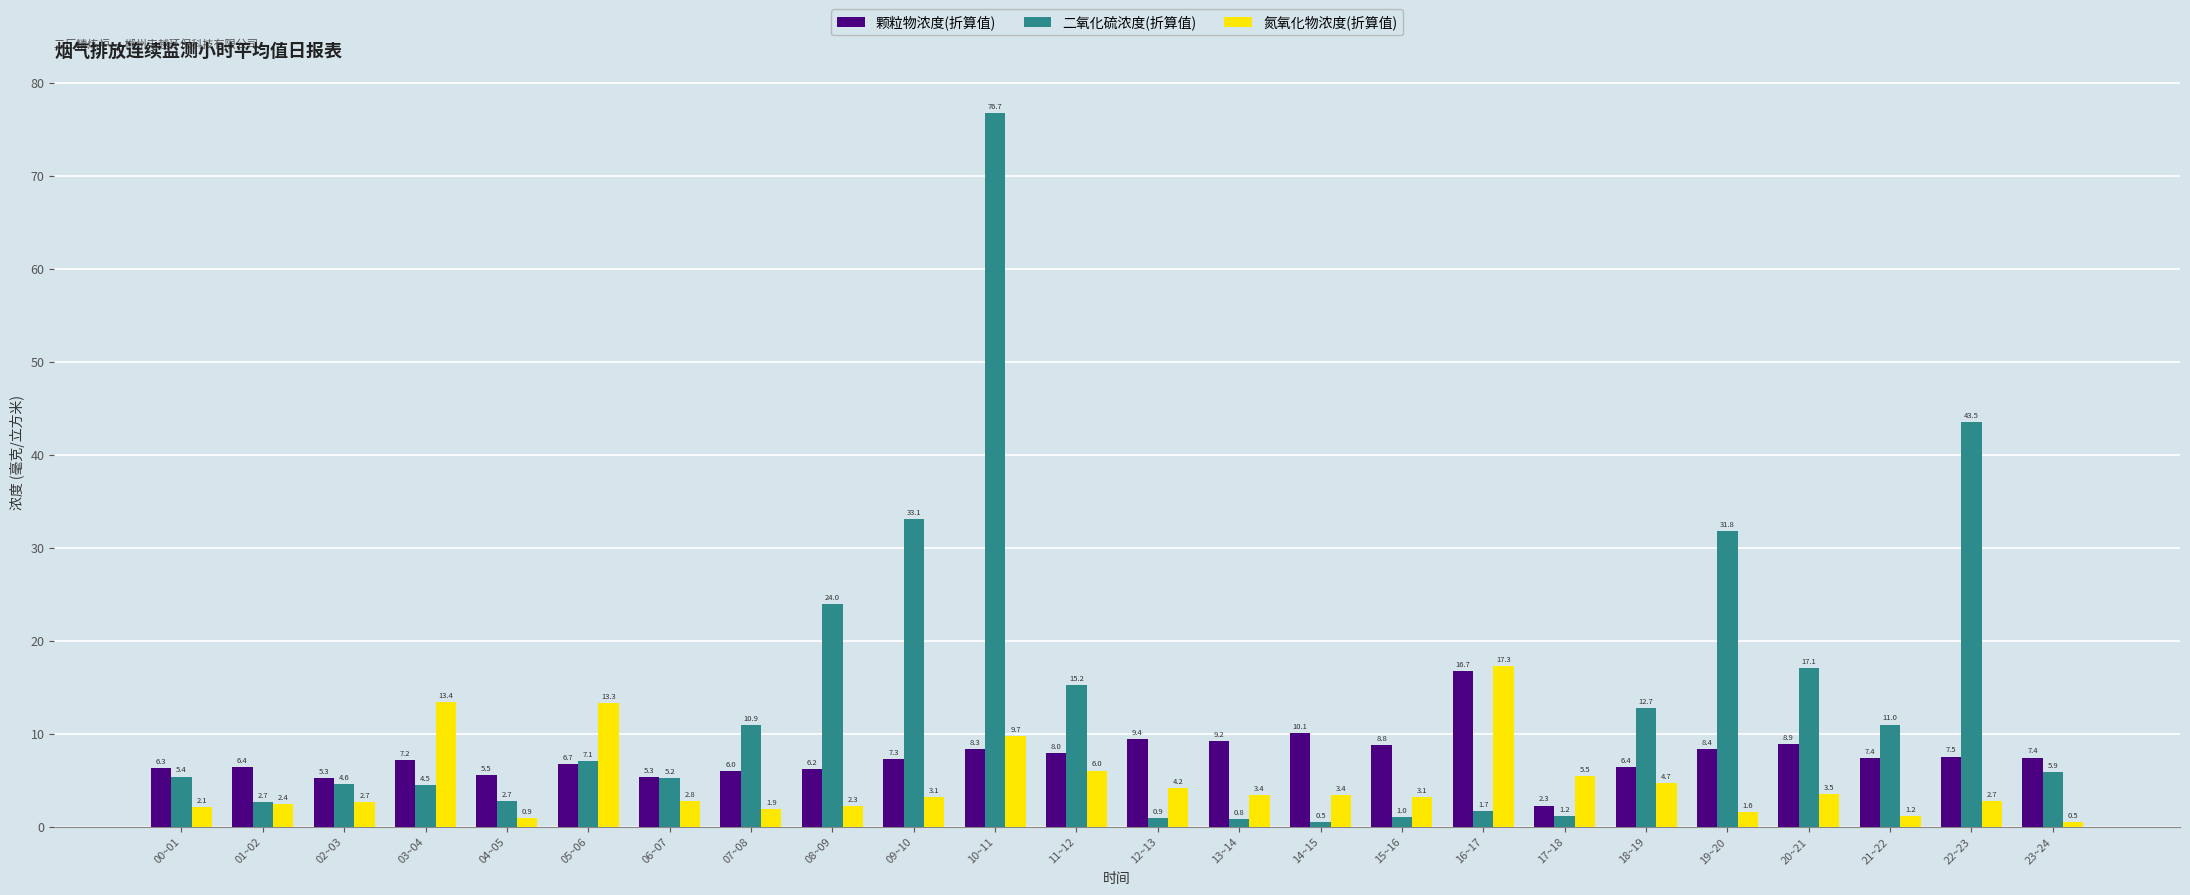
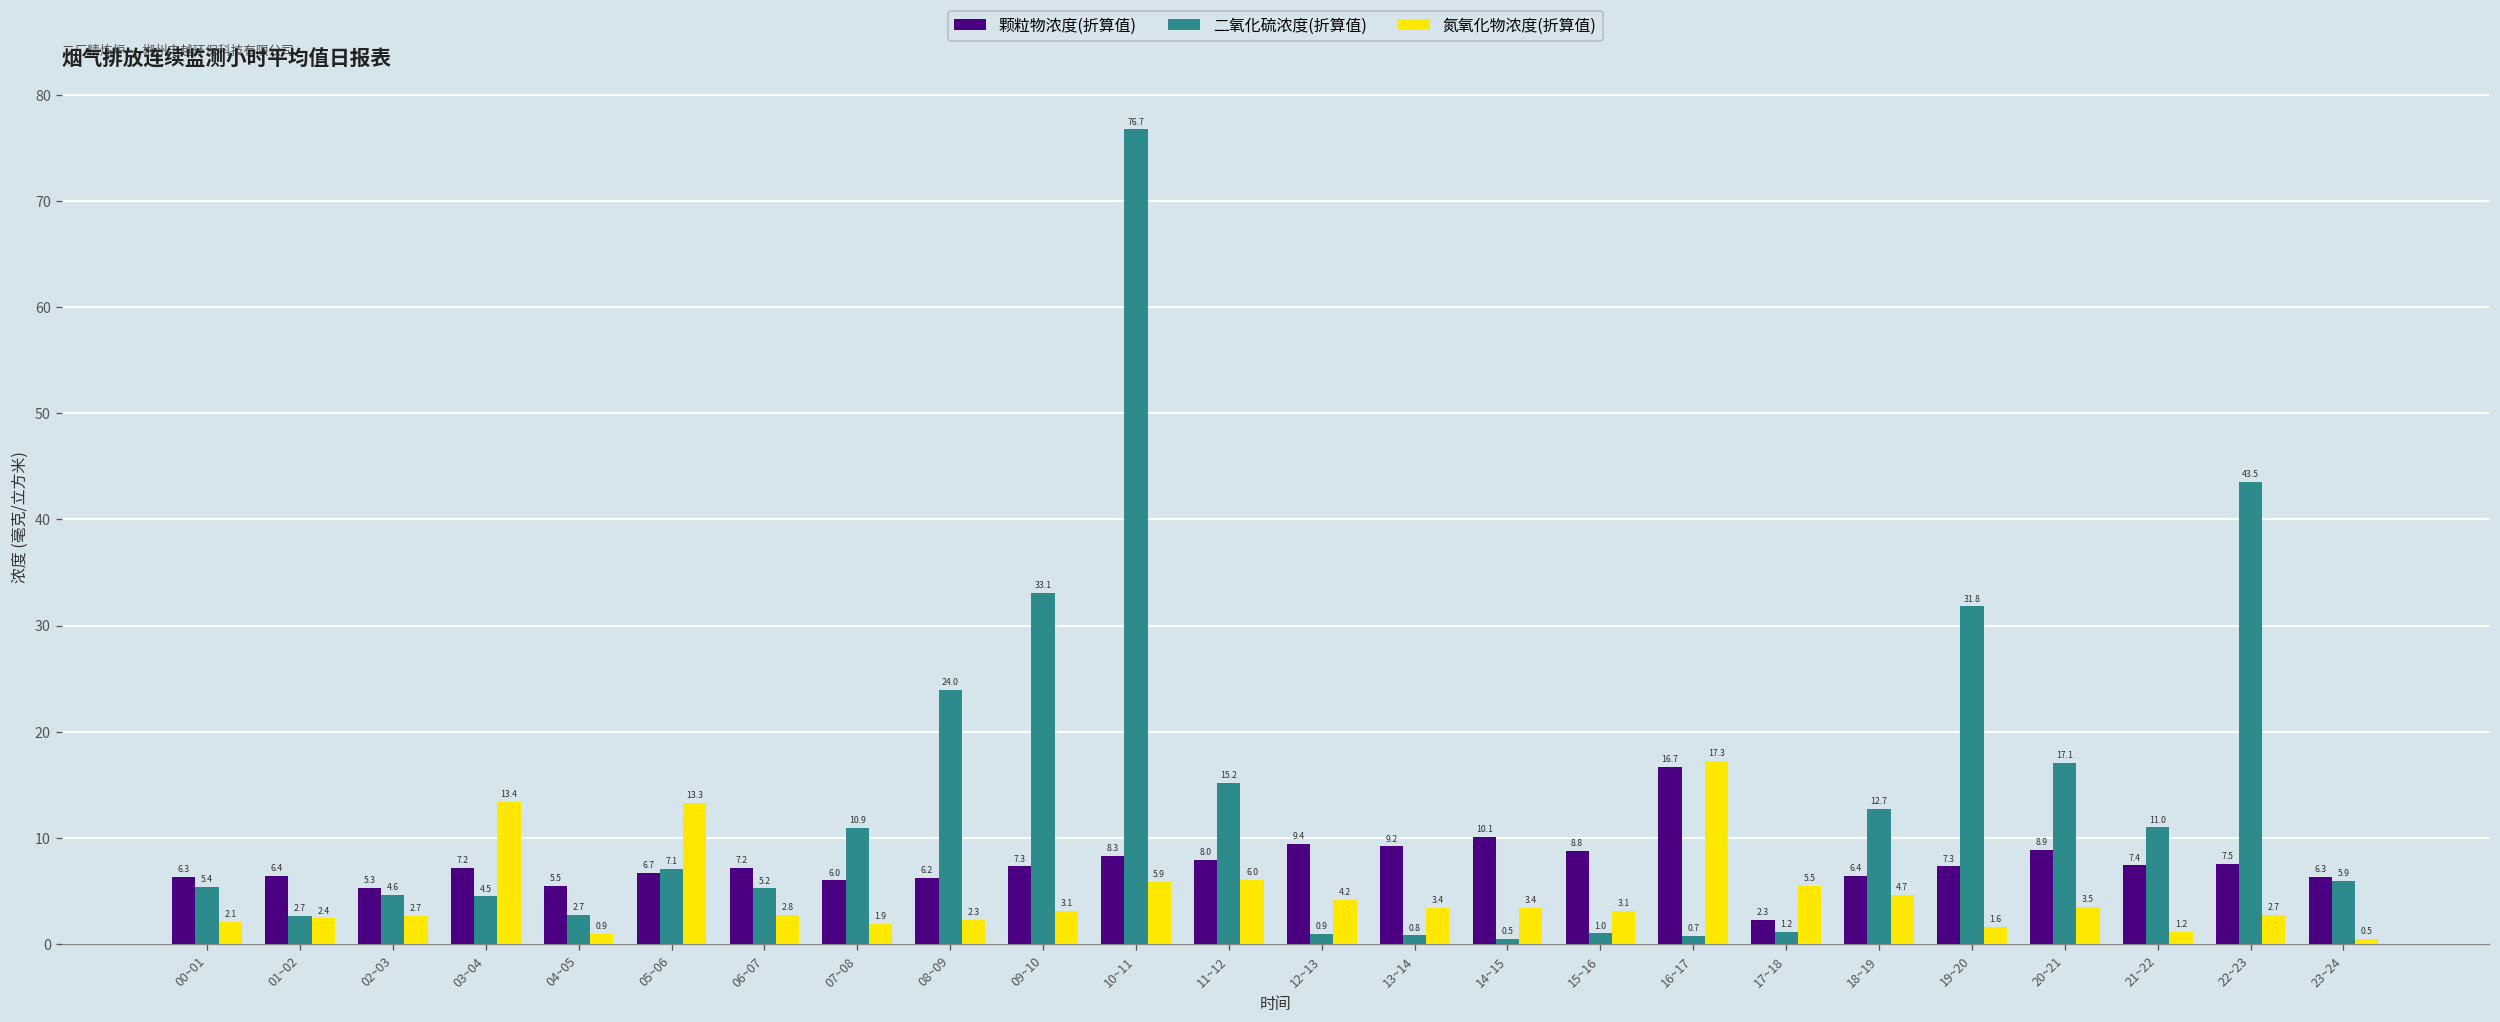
颗粒物浓度(折算值), 06~07: 5.3 -> 7.2
氮氧化物浓度(折算值), 10~11: 9.7 -> 5.9
二氧化硫浓度(折算值), 16~17: 1.7 -> 0.7
颗粒物浓度(折算值), 19~20: 8.4 -> 7.3
颗粒物浓度(折算值), 23~24: 7.4 -> 6.3
